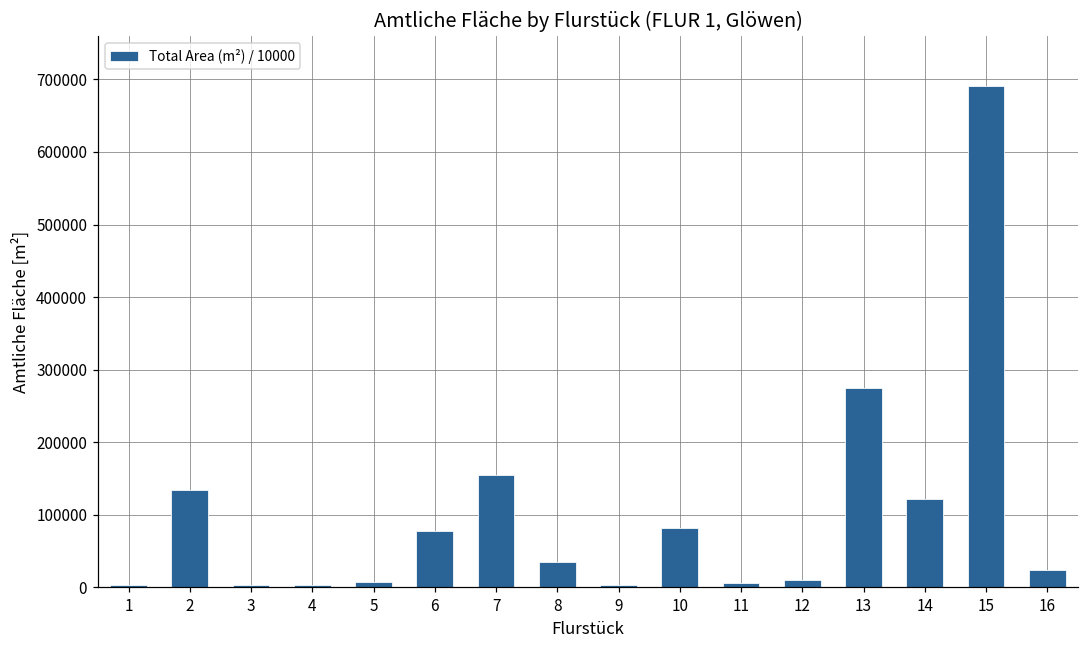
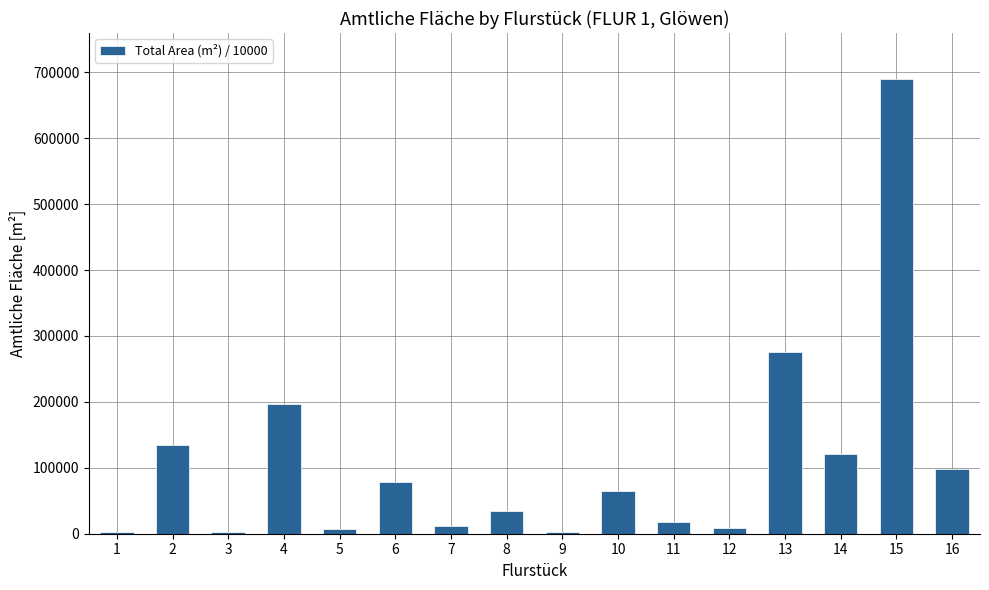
4: 0 -> 200000
7: 150000 -> 10000
10: 80000 -> 70000
11: 10000 -> 20000
16: 20000 -> 100000
